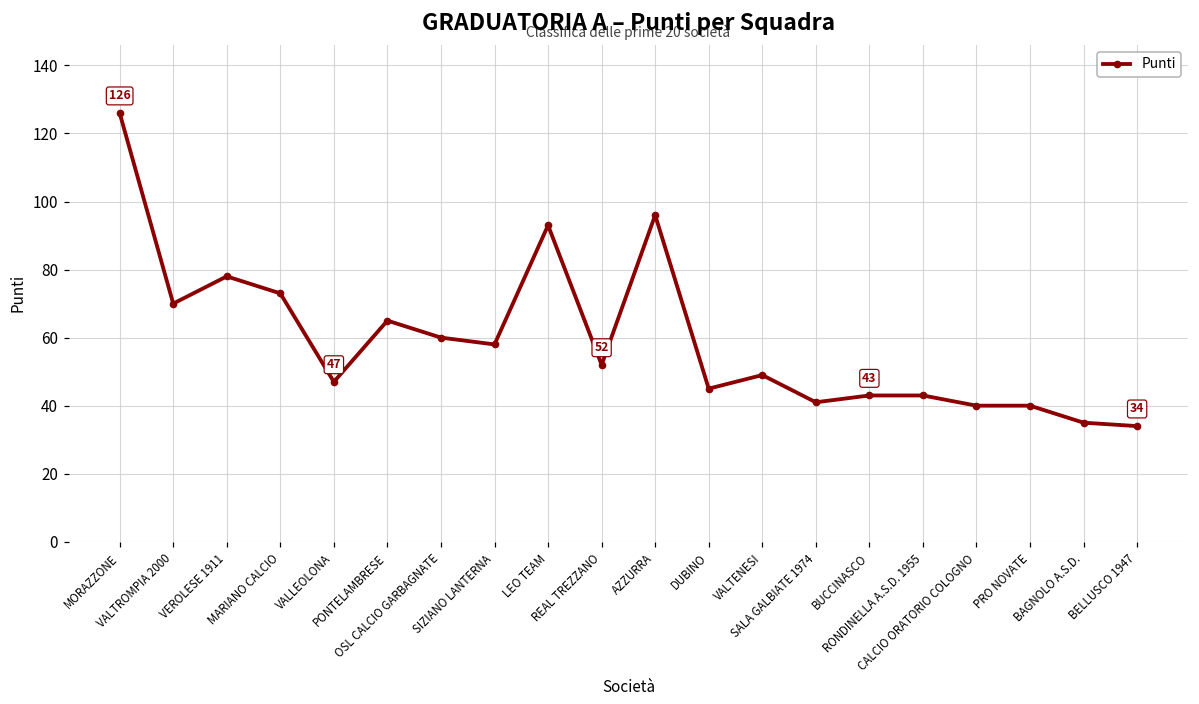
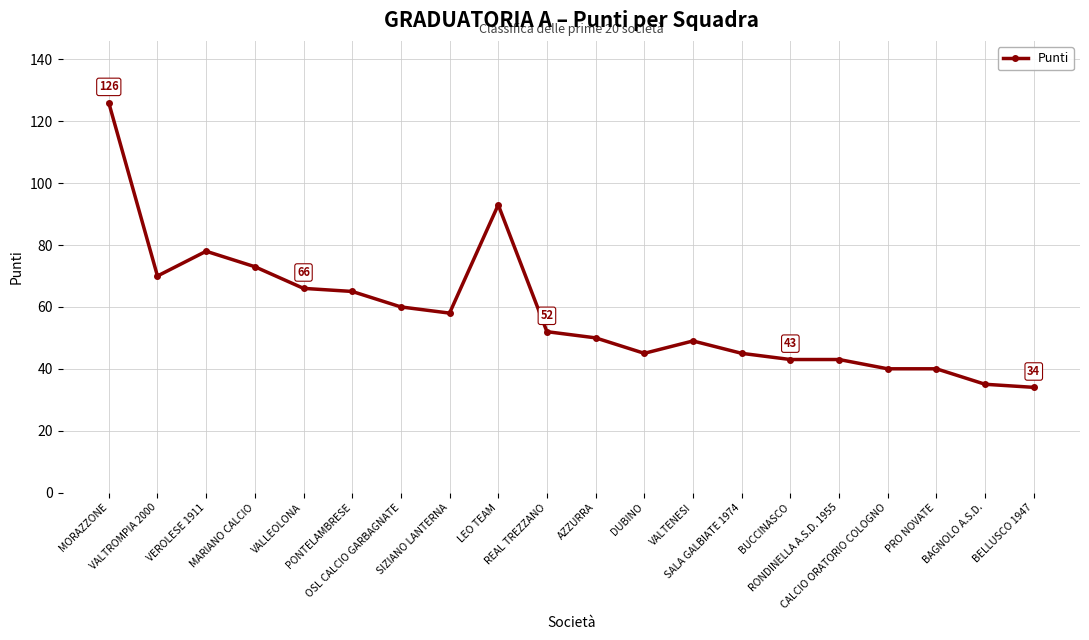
VALLEOLONA: 47 -> 66
AZZURRA: 96 -> 50
SALA GALBIATE 1974: 41 -> 45
